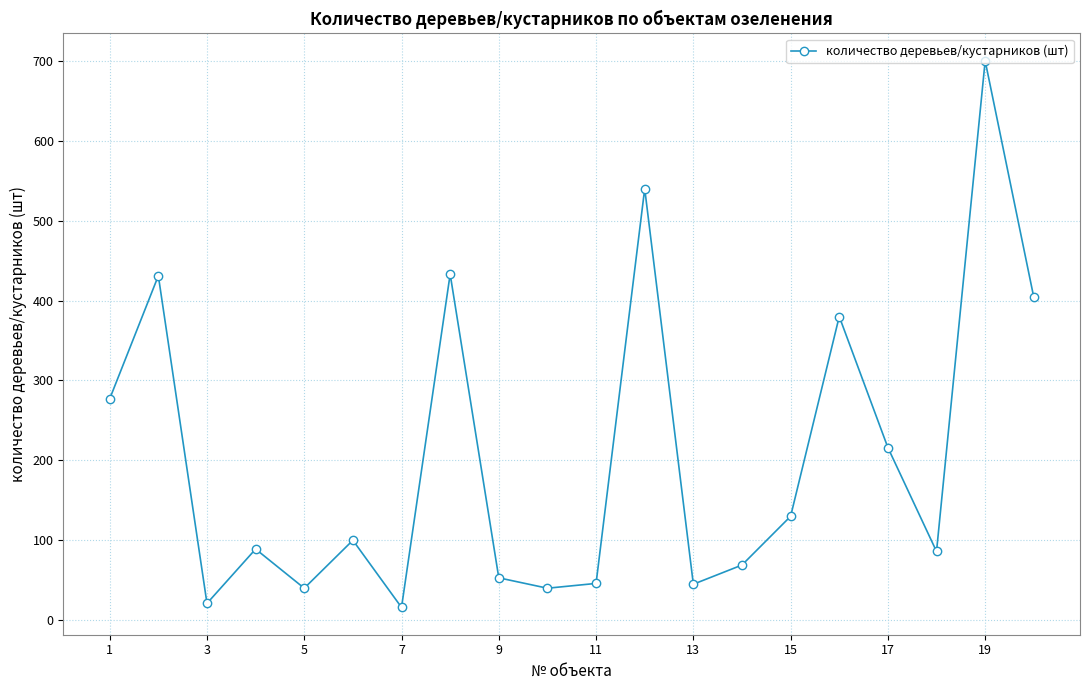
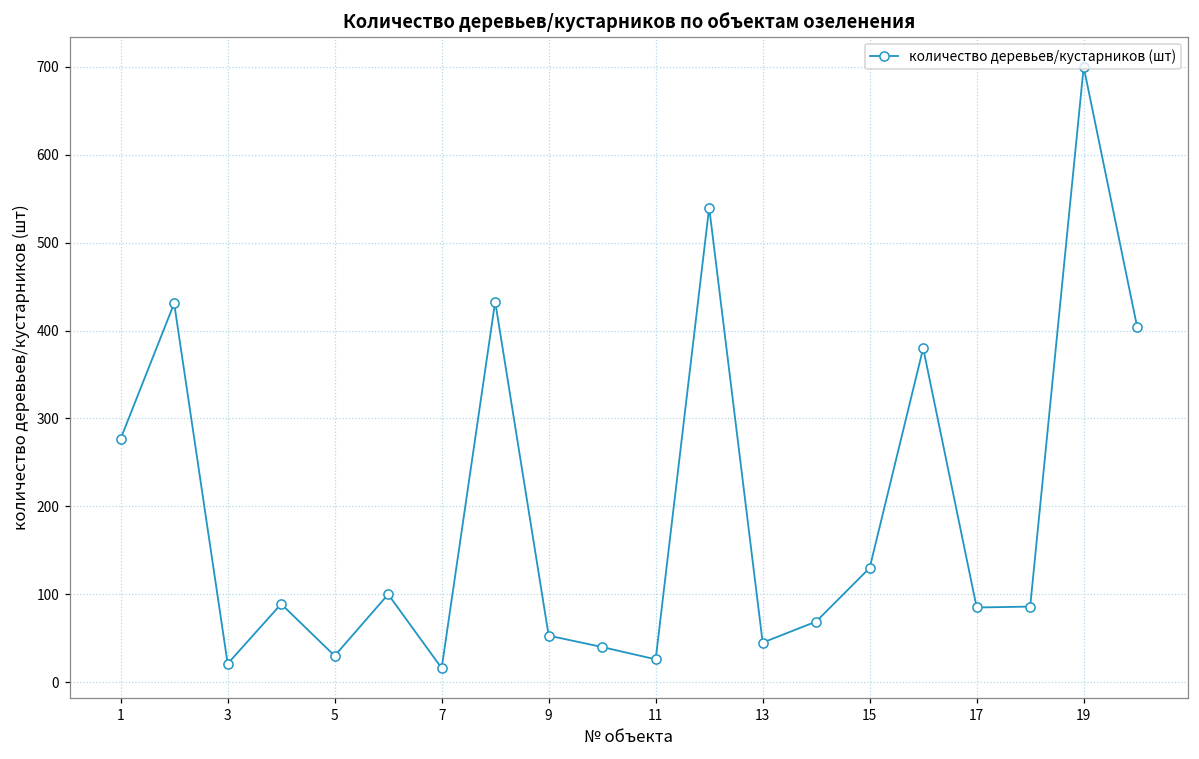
5: 40 -> 30
11: 50 -> 30
17: 220 -> 90
